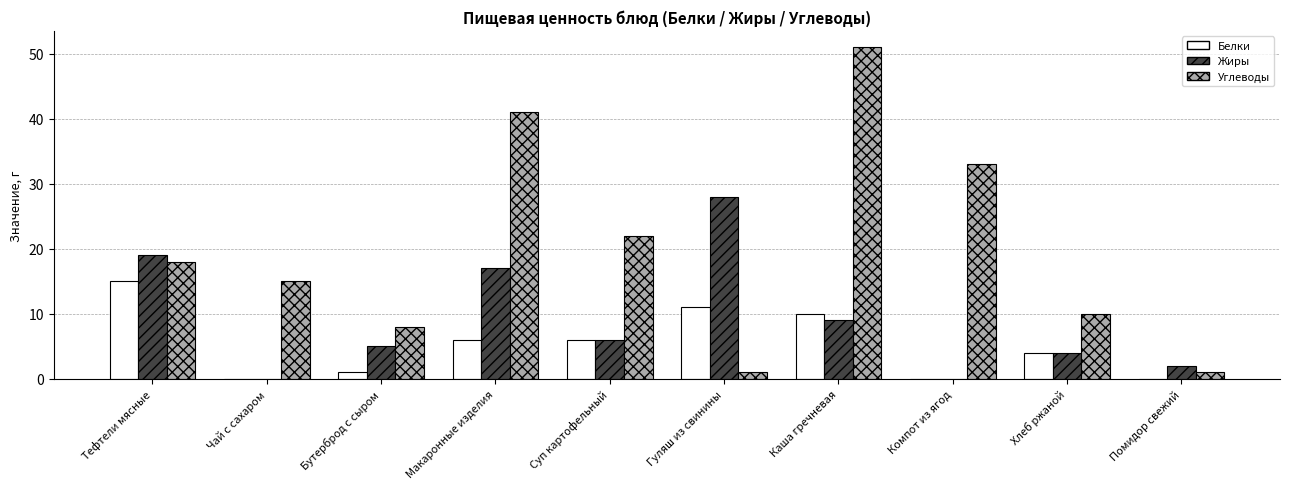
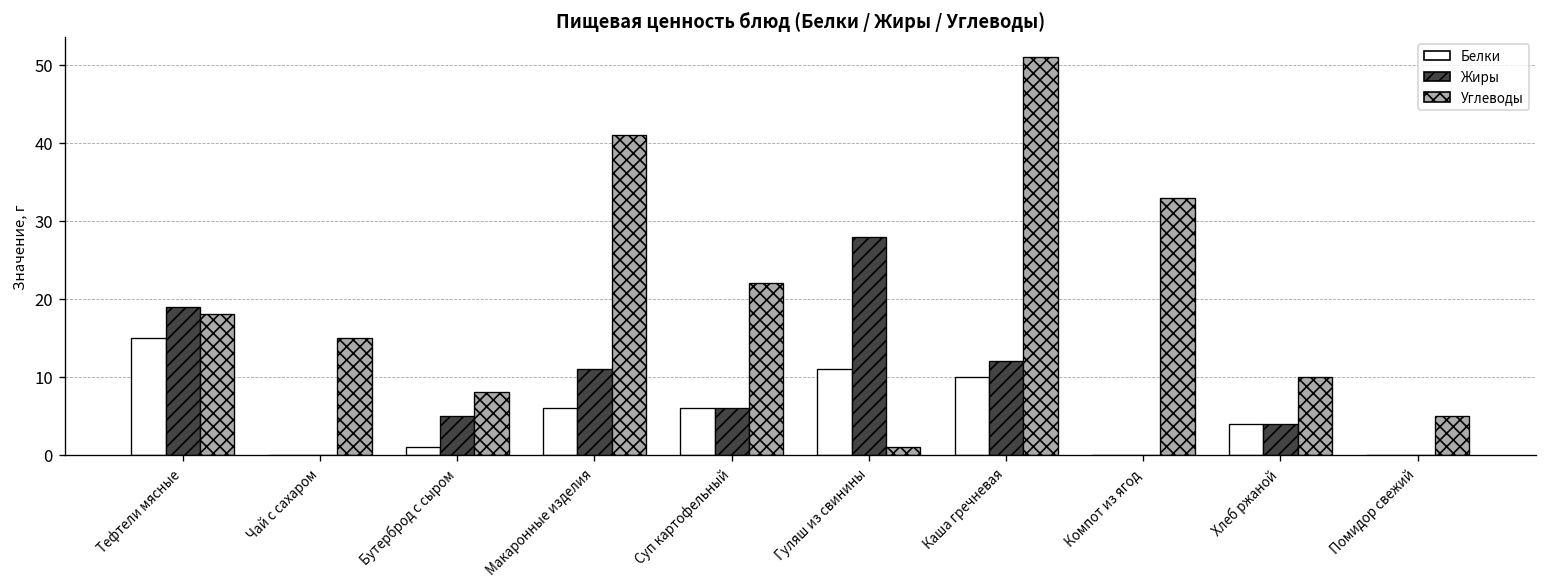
Жиры, Макаронные изделия: 17 -> 11
Жиры, Каша гречневая: 9 -> 12
Жиры, Помидор свежий: 2 -> 0
Углеводы, Помидор свежий: 1 -> 5
